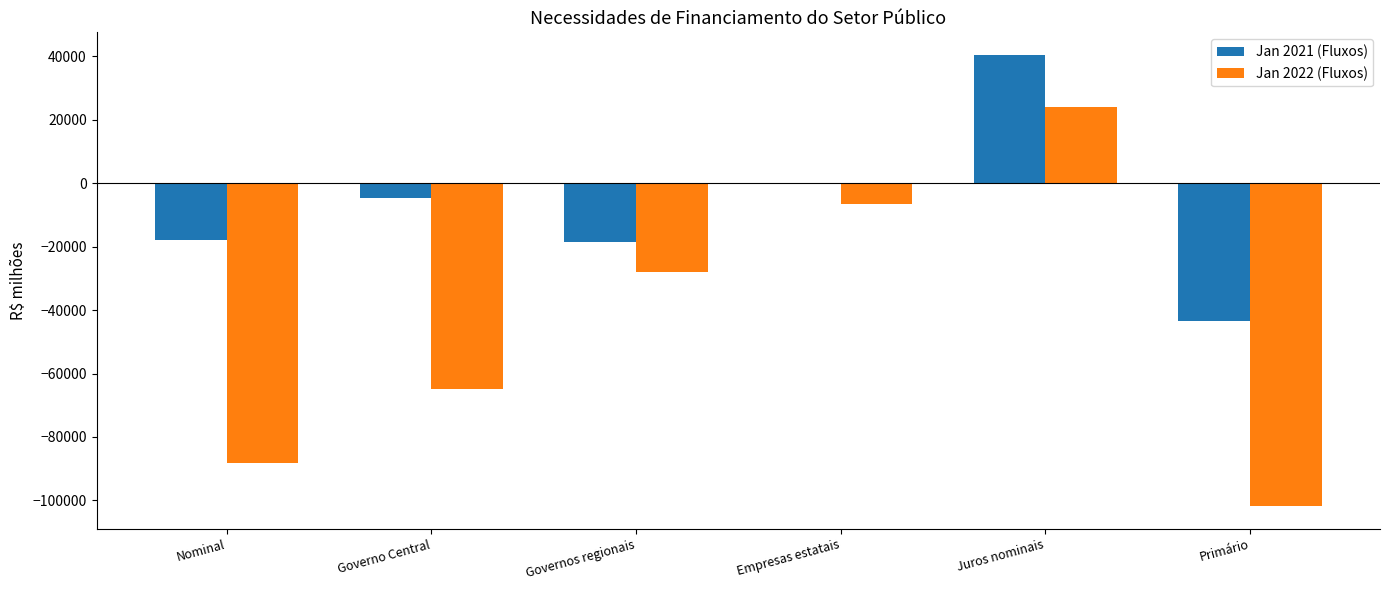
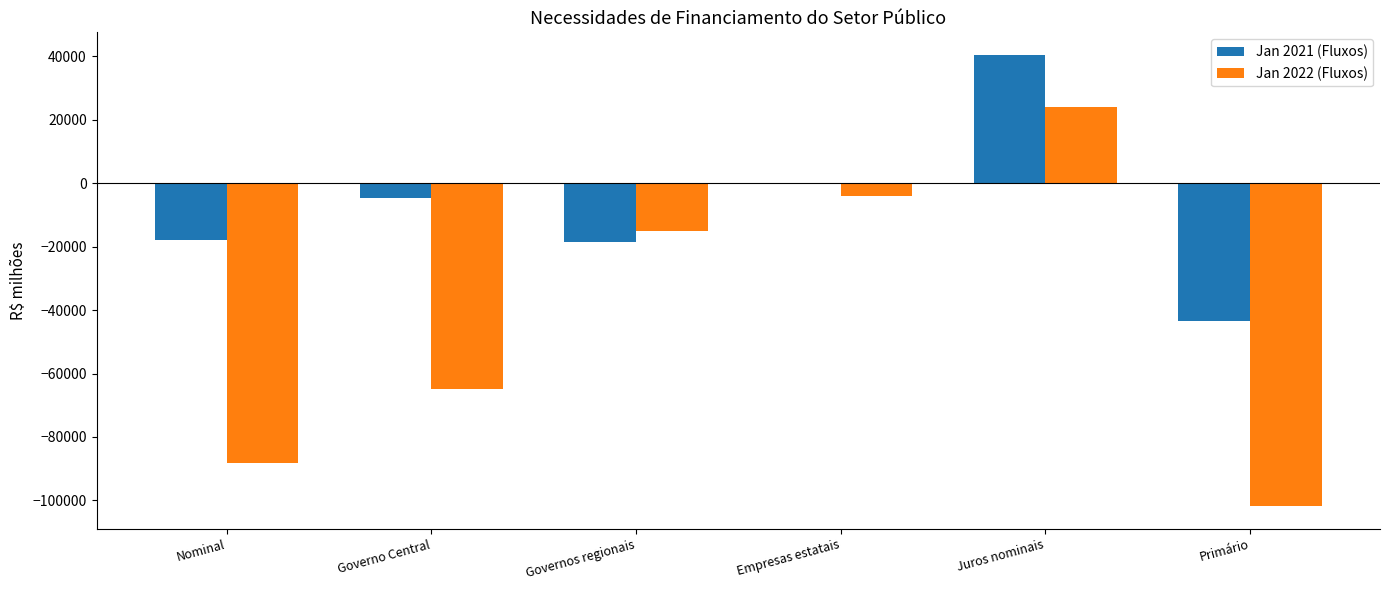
Jan 2022 (Fluxos), Governos regionais: -28000 -> -15000
Jan 2022 (Fluxos), Empresas estatais: -7000 -> -4000
